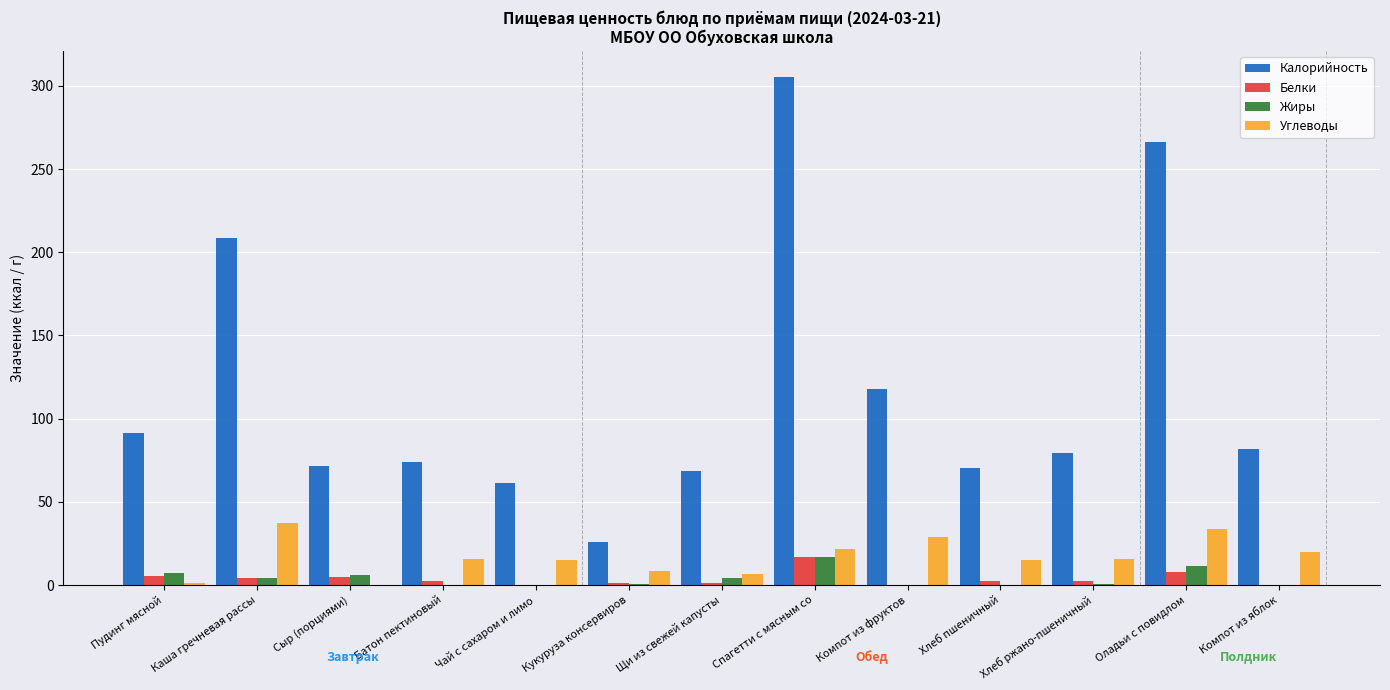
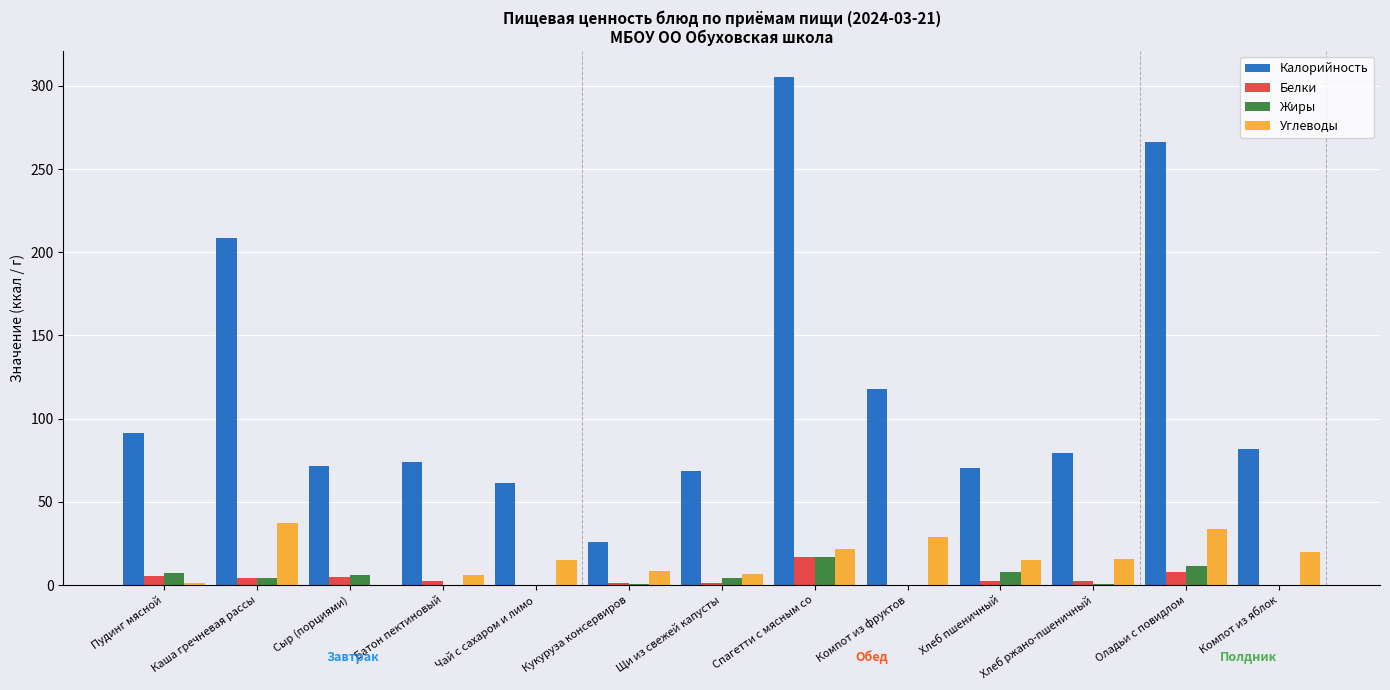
Углеводы, Батон пектиновый: 16 -> 6
Жиры, Хлеб пшеничный: 0 -> 8
